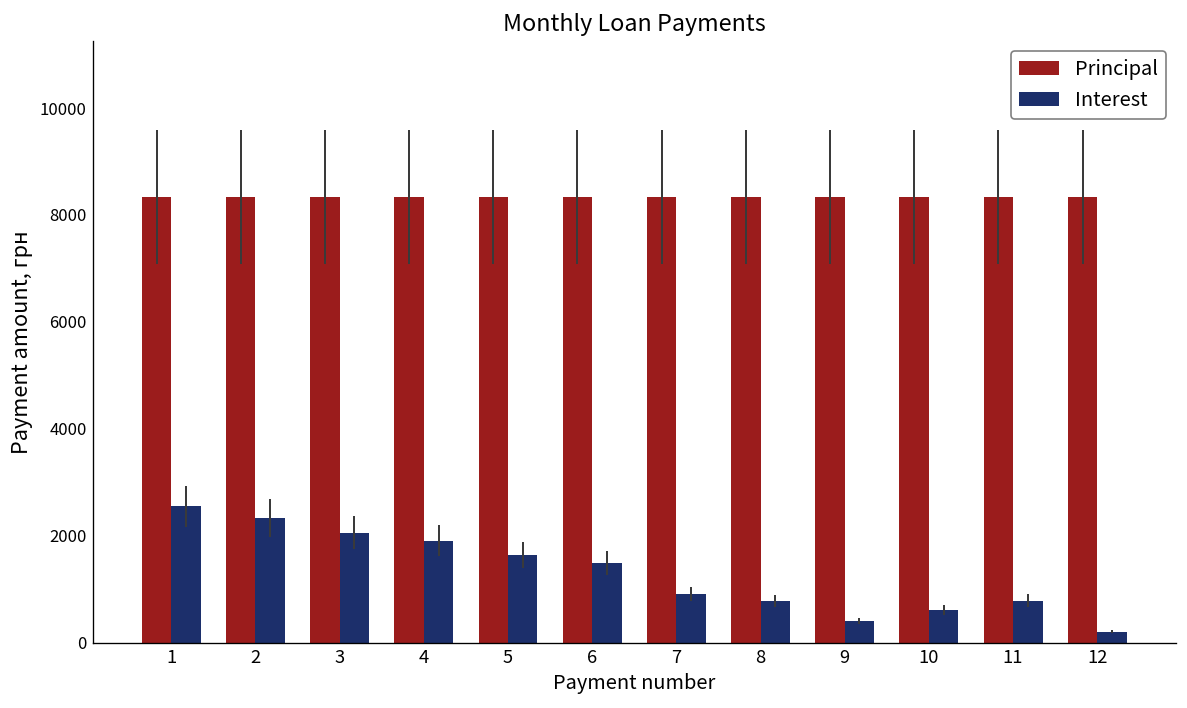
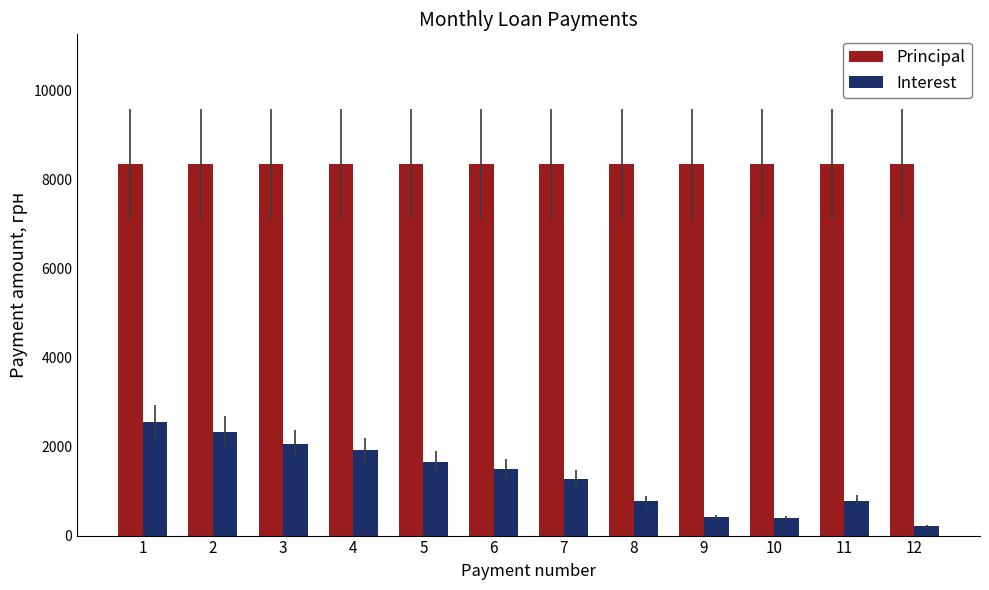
Interest, 7: 900 -> 1300
Interest, 10: 600 -> 400
